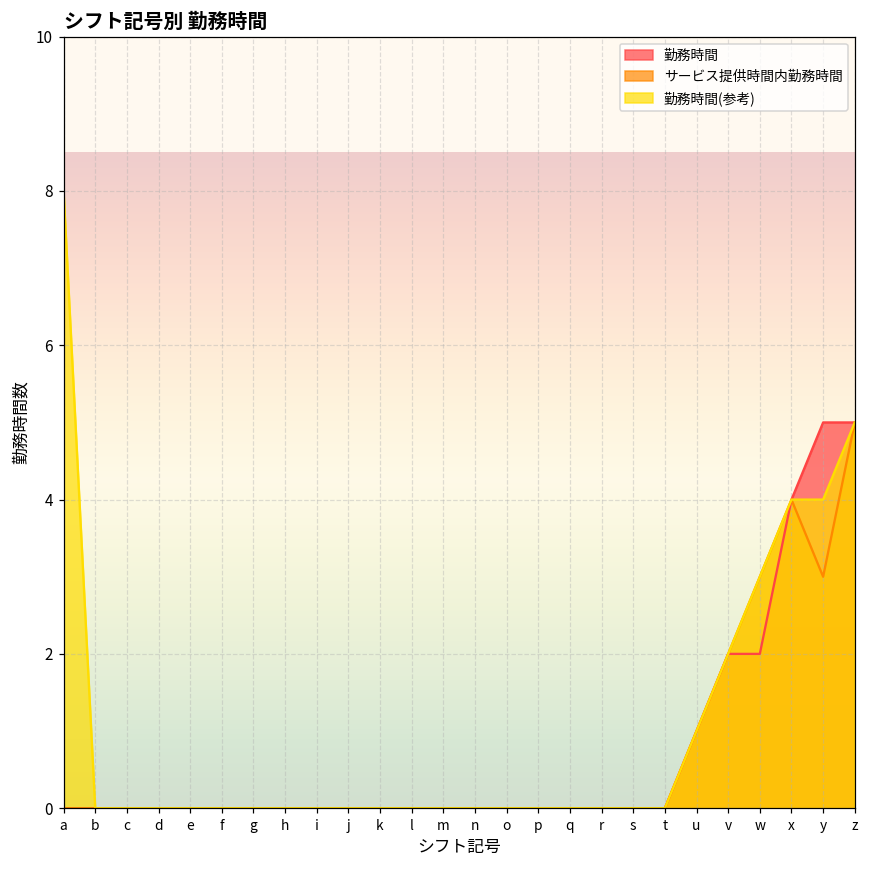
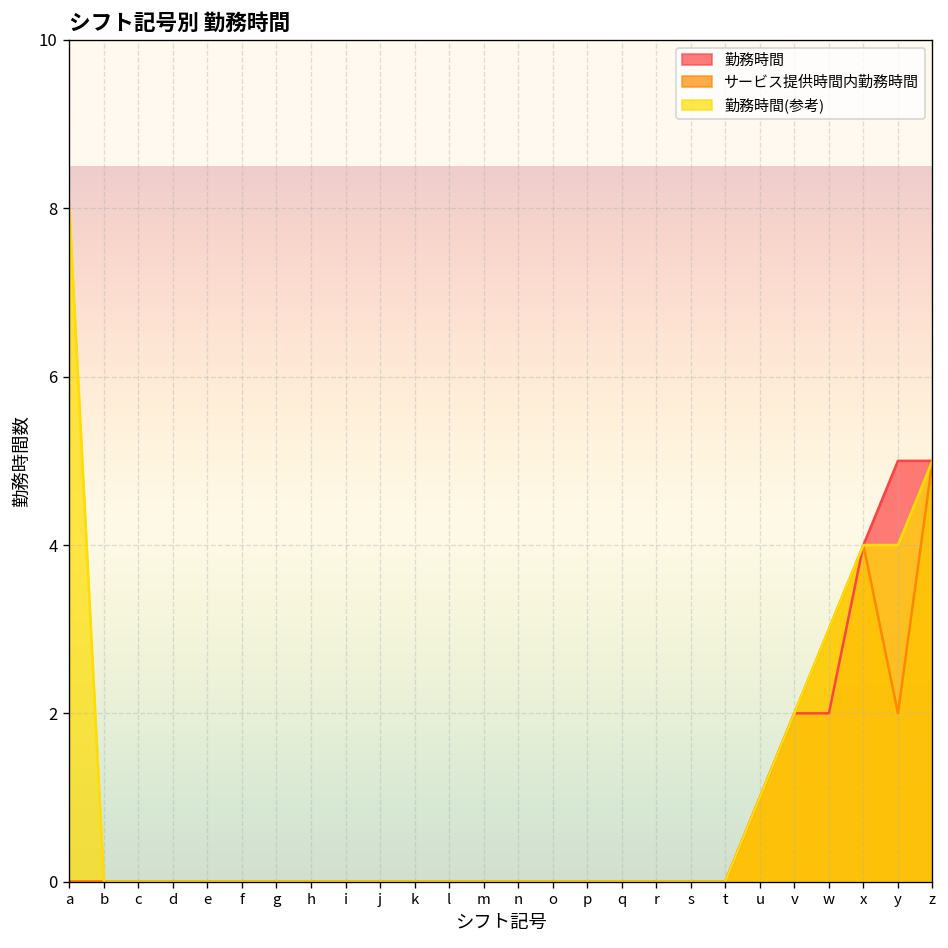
サービス提供時間内勤務時間, y: 3 -> 2
